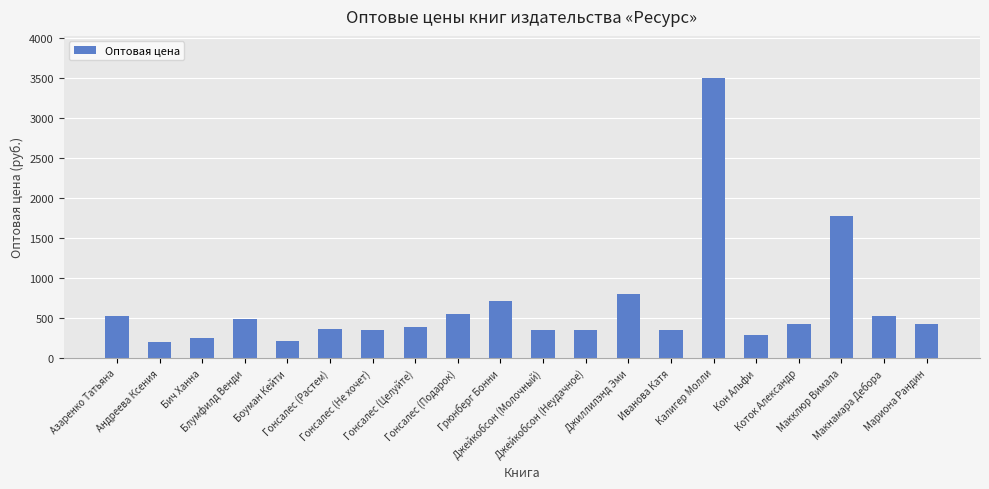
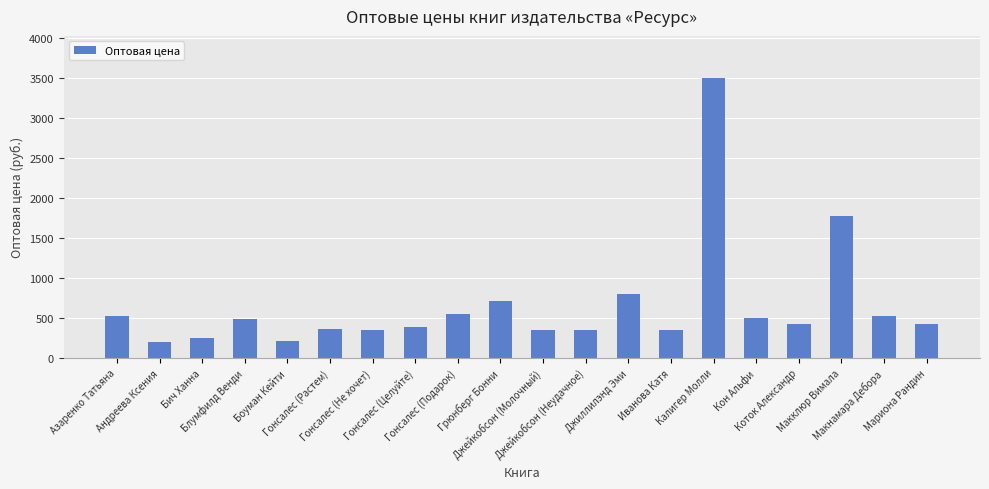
Кон Альфи: 300 -> 500
